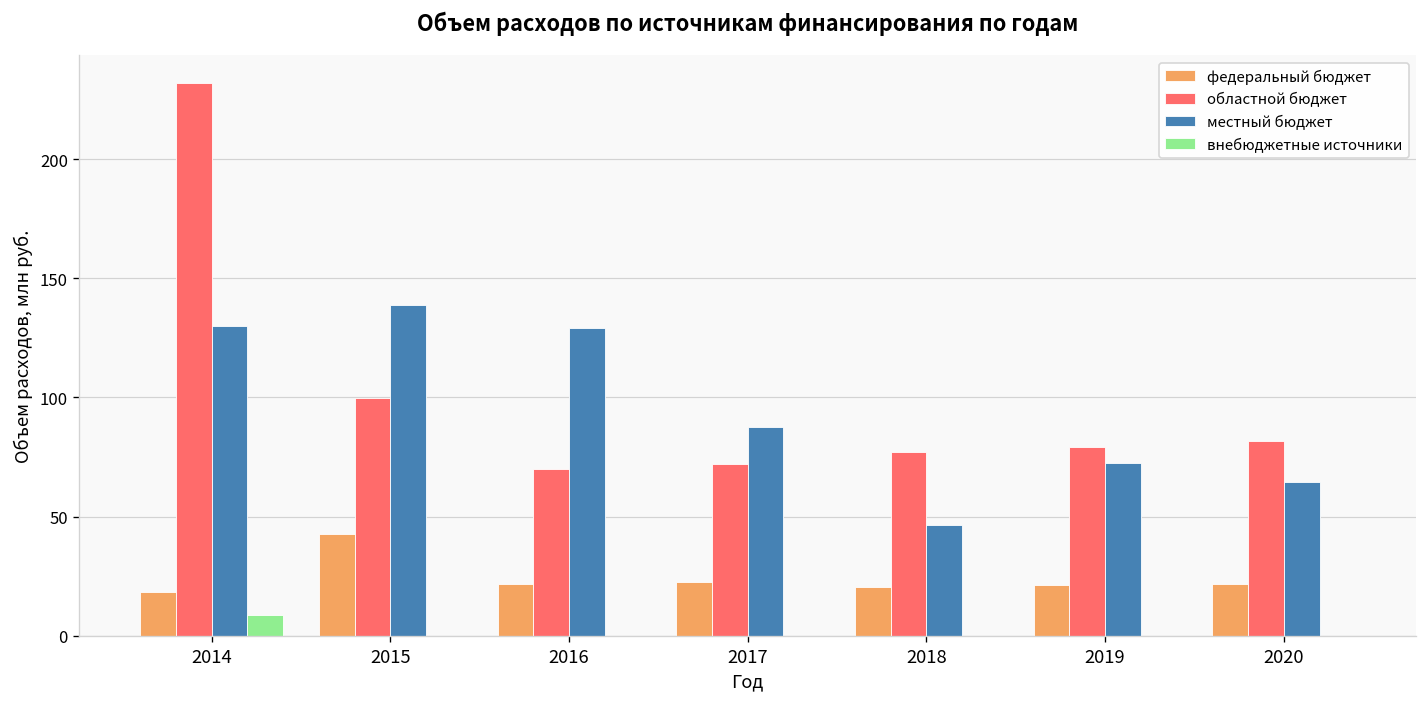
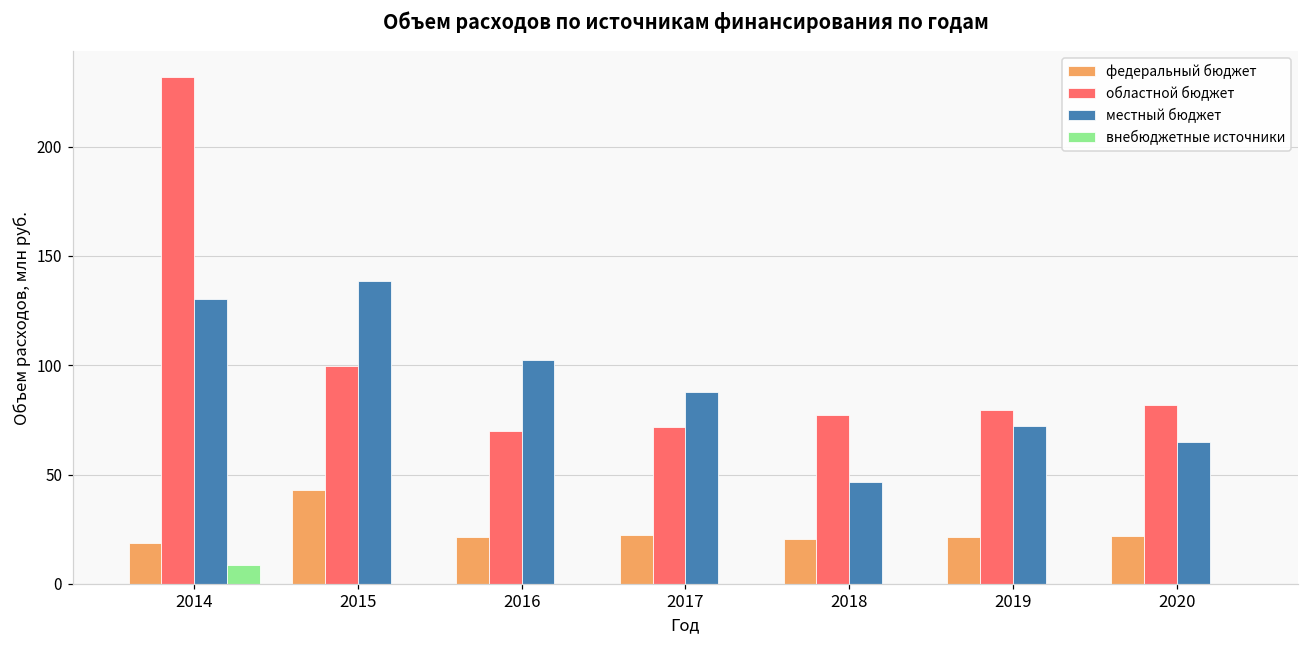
местный бюджет, 2016: 129 -> 102
